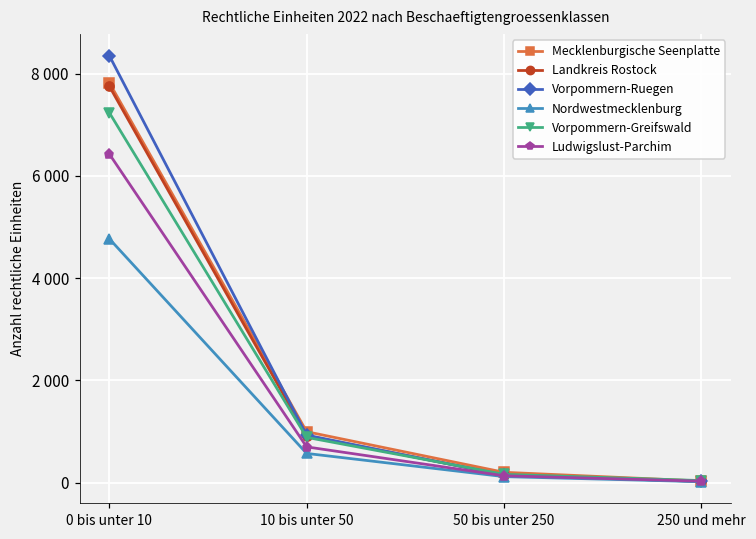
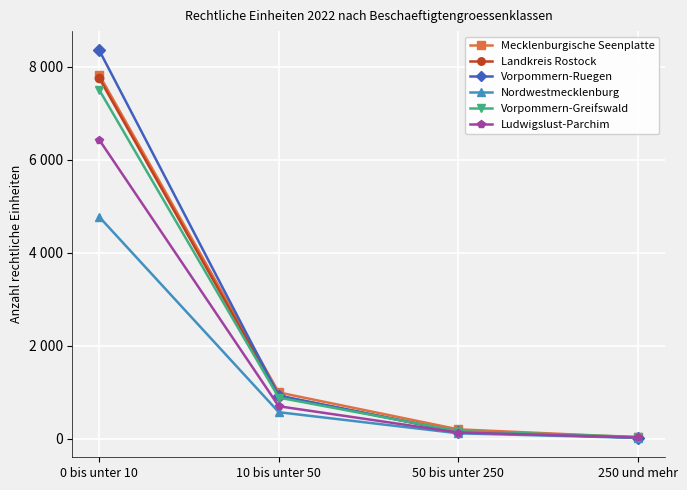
Vorpommern-Greifswald, 0 bis unter 10: 7200 -> 7500
